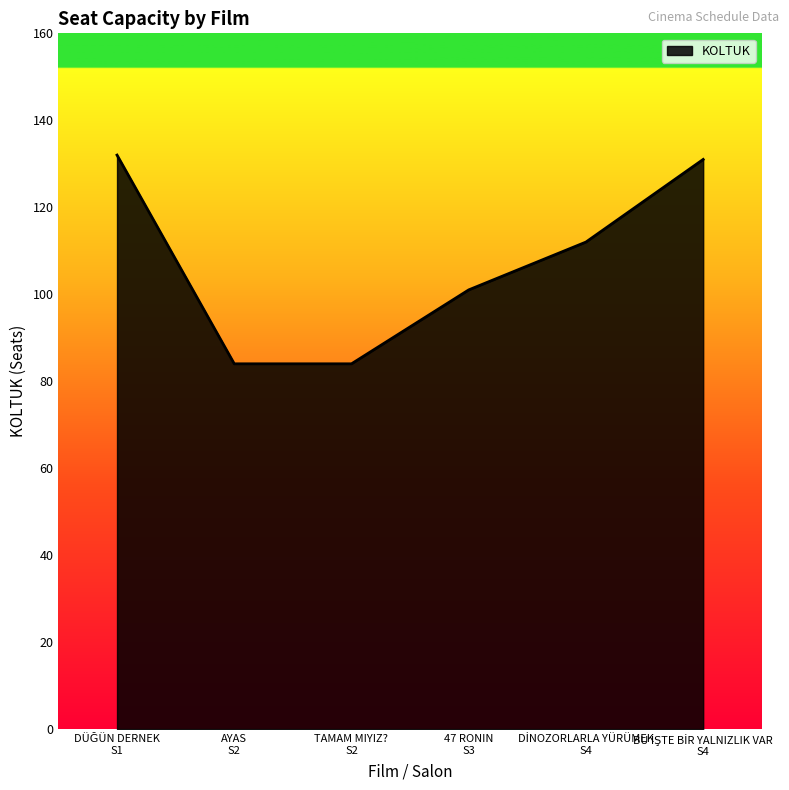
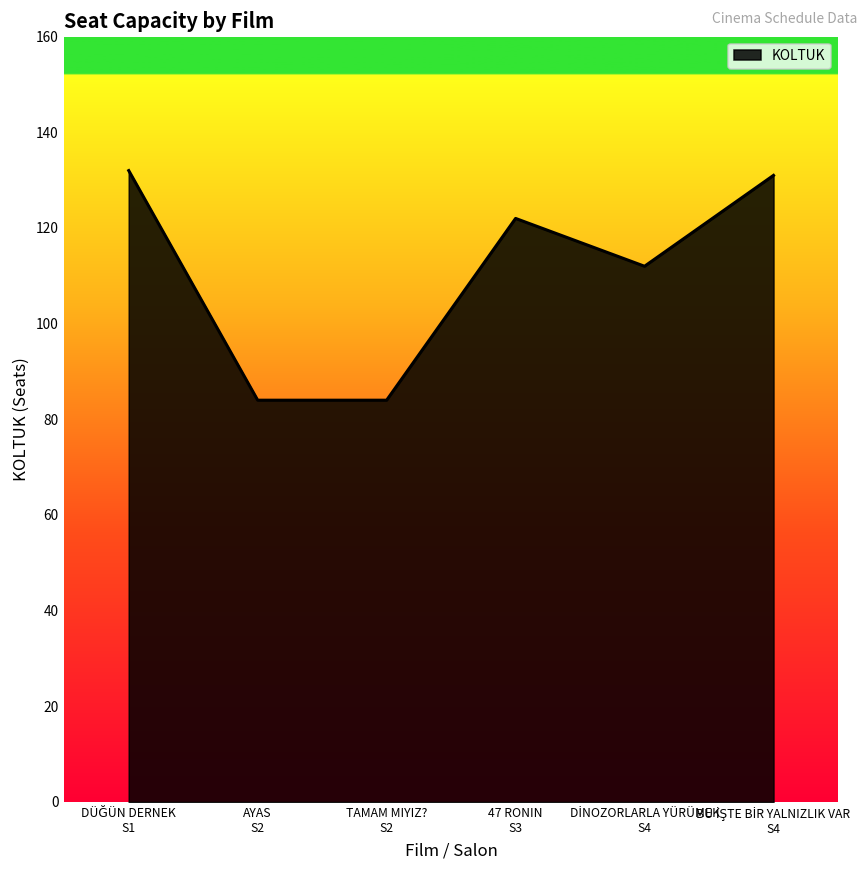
47 RONIN S3: 101 -> 122
